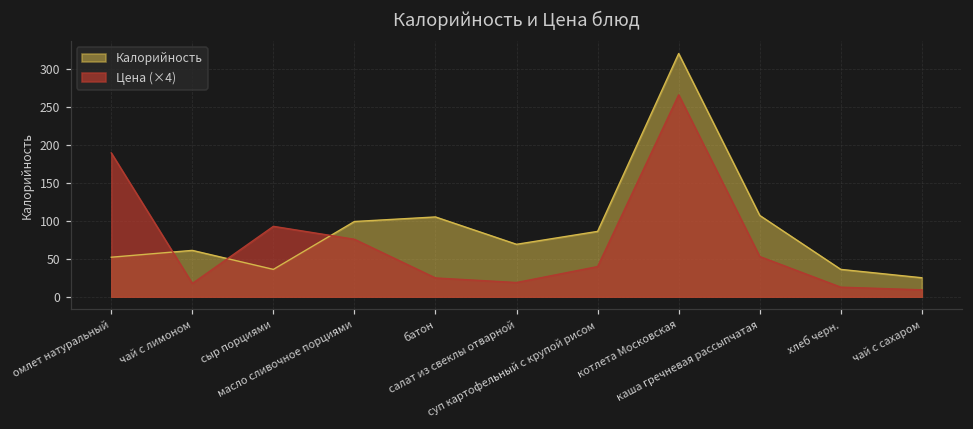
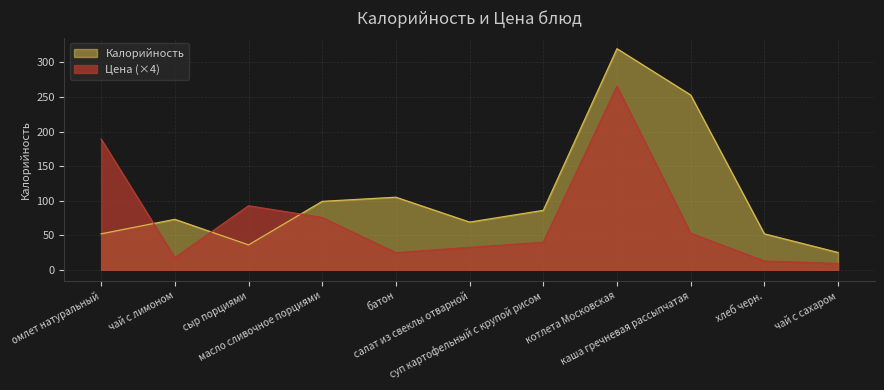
Калорийность, чай с лимоном: 60 -> 70
Цена (×4), салат из свеклы отварной: 20 -> 30
Калорийность, каша гречневая рассыпчатая: 110 -> 250
Калорийность, хлеб черн.: 40 -> 50
